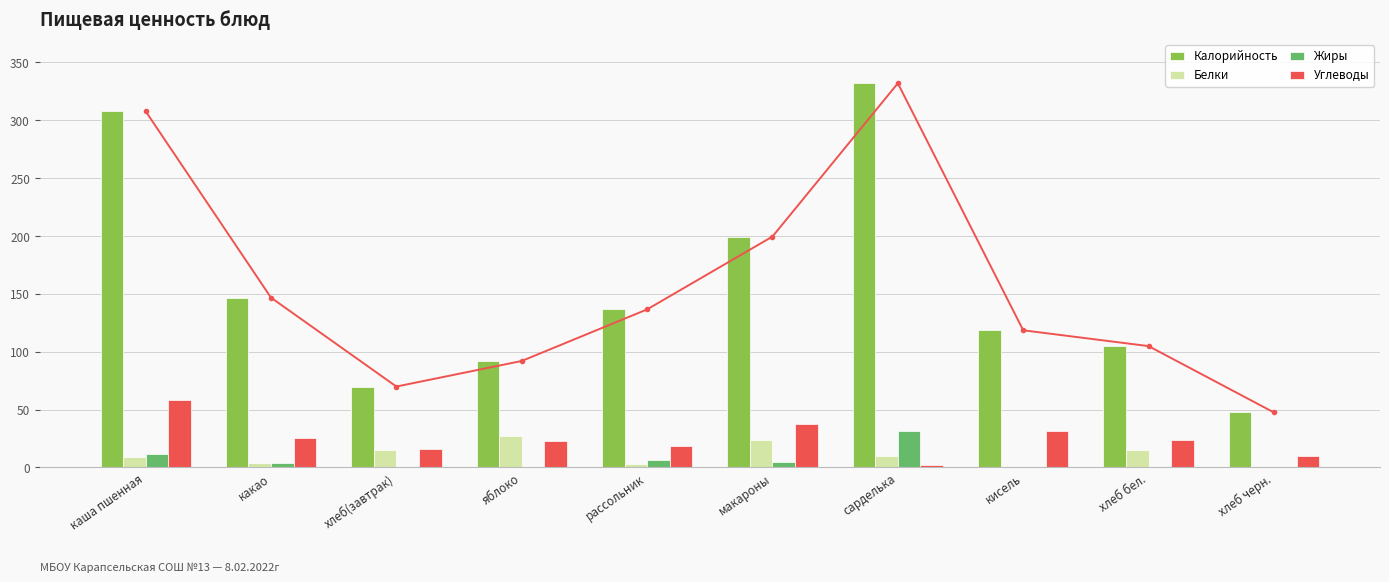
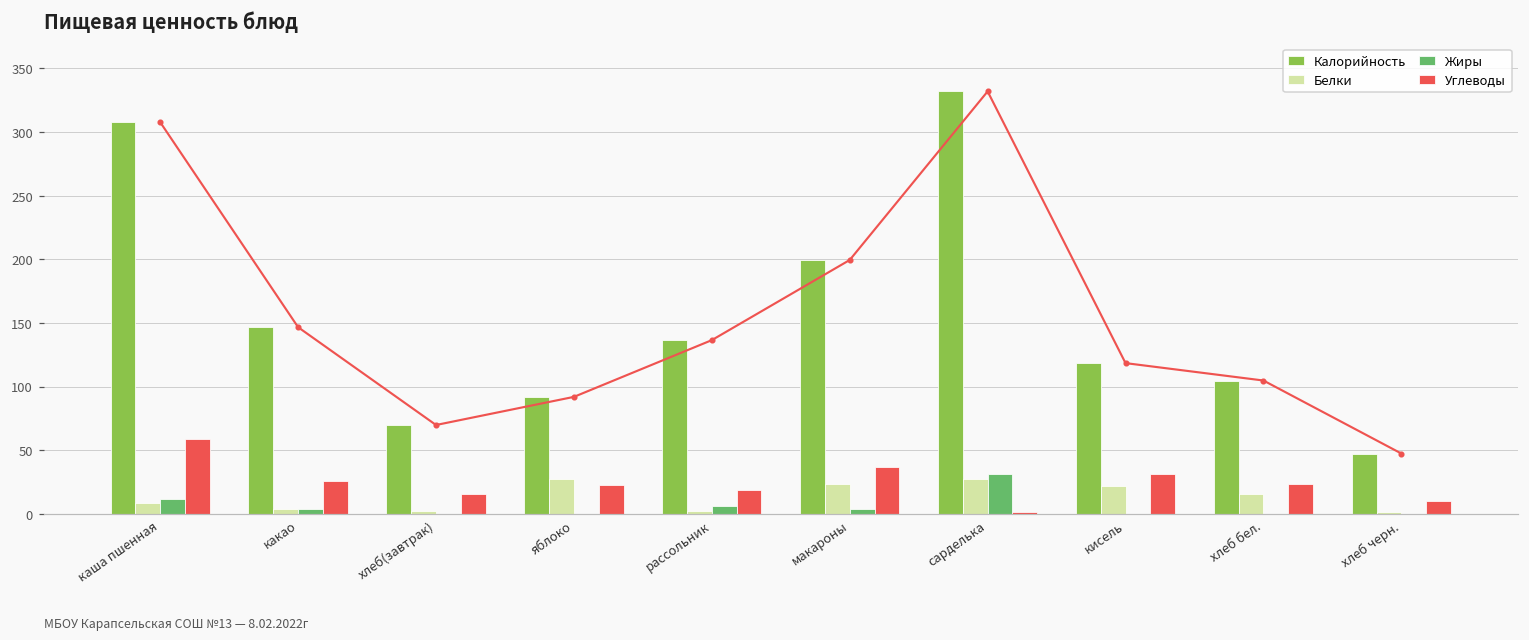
Белки, хлеб(завтрак): 15 -> 2
Белки, сарделька: 10 -> 28
Белки, кисель: 0 -> 22
